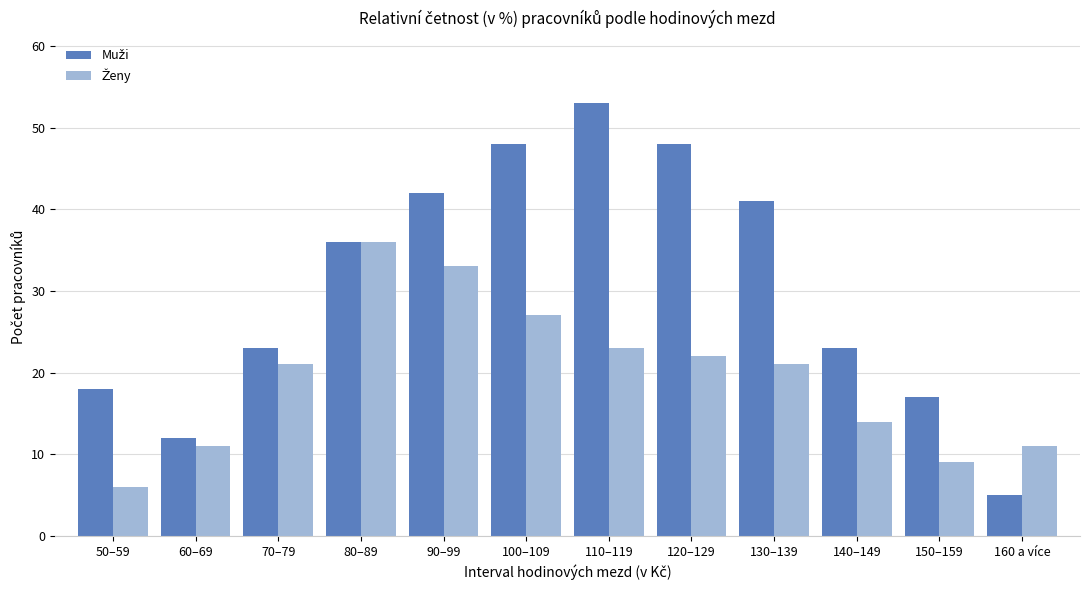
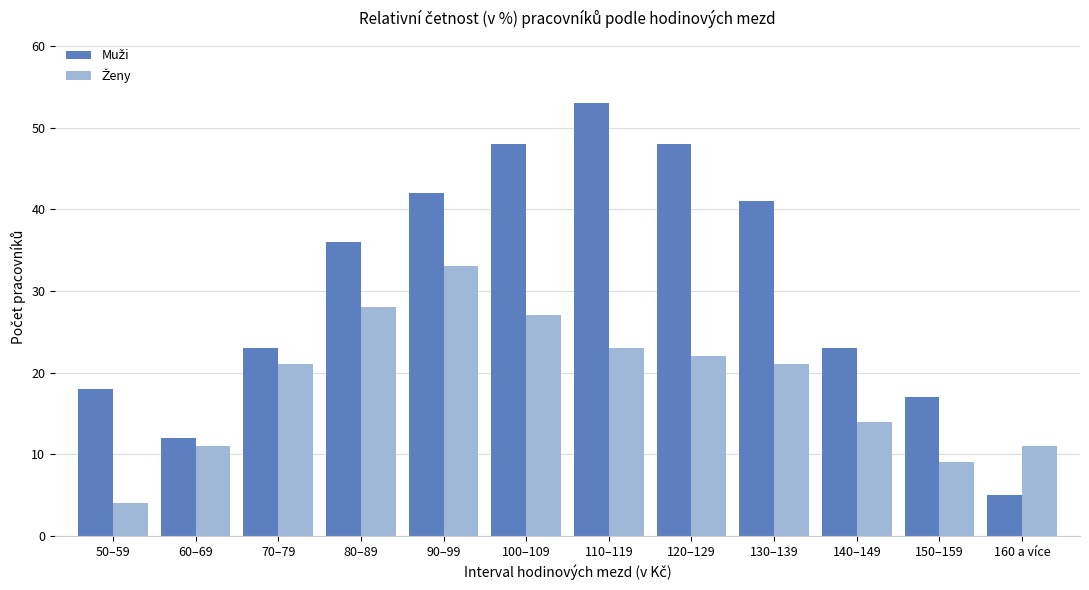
Ženy, 50–59: 6 -> 4
Ženy, 80–89: 36 -> 28
